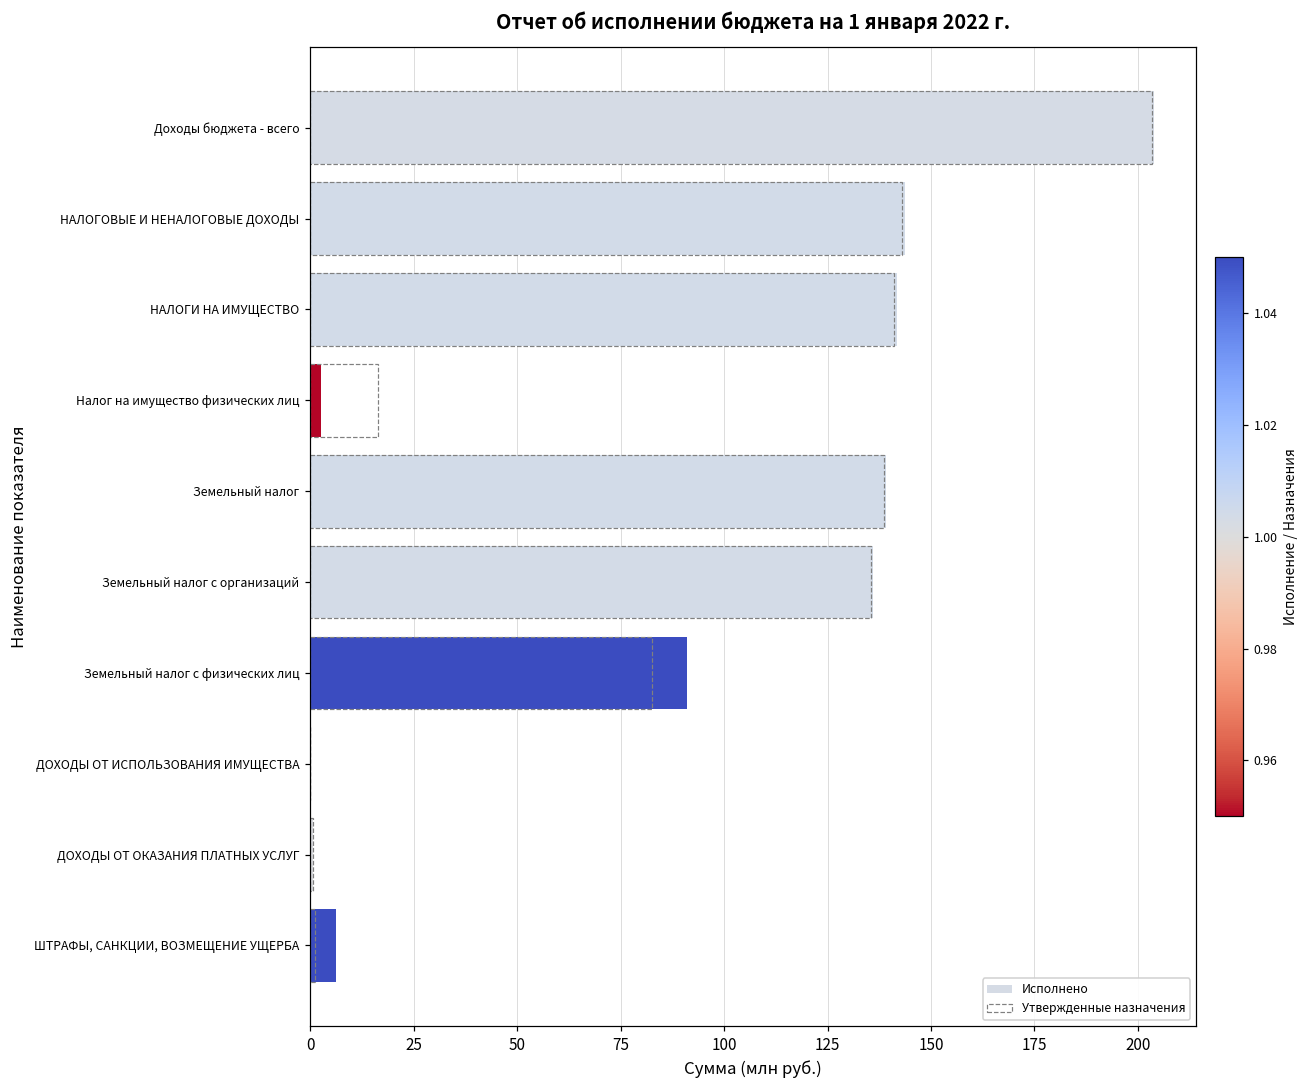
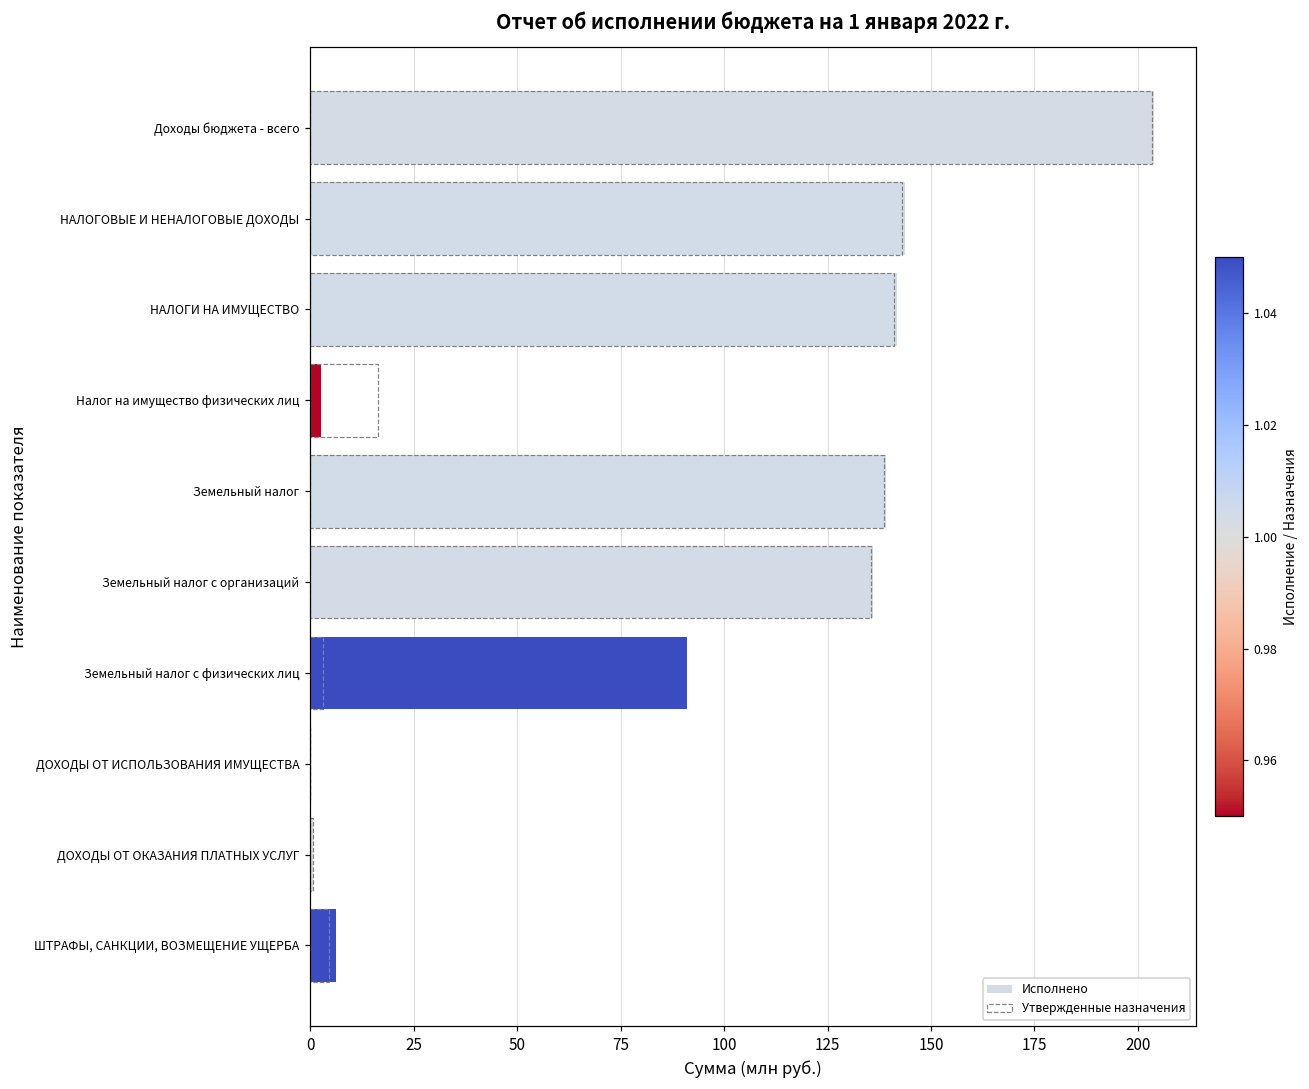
Утвержденные назначения, Земельный налог с физических лиц: 83 -> 3
Утвержденные назначения, ШТРАФЫ, САНКЦИИ, ВОЗМЕЩЕНИЕ УЩЕРБА: 1 -> 5
